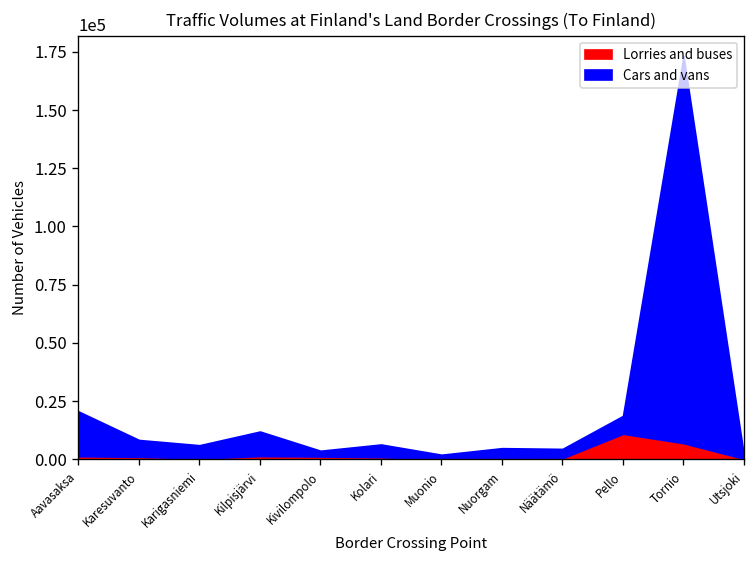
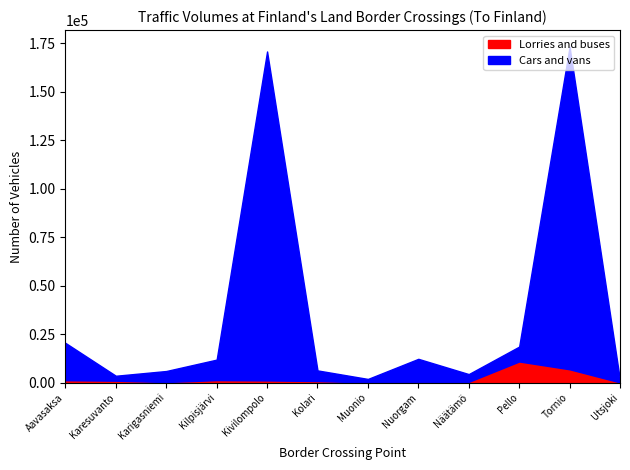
Cars and vans, Karesuvanto: 7000 -> 3000
Cars and vans, Kivilompolo: 2000 -> 170000
Cars and vans, Nuorgam: 5000 -> 12000
